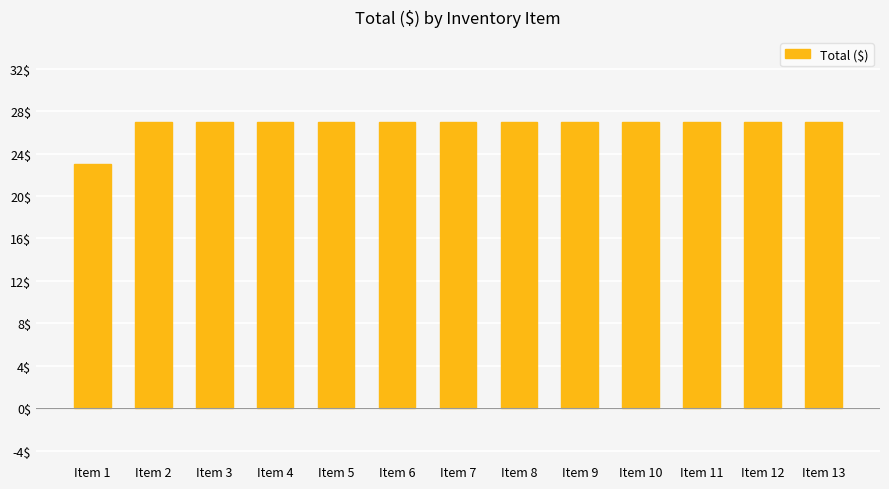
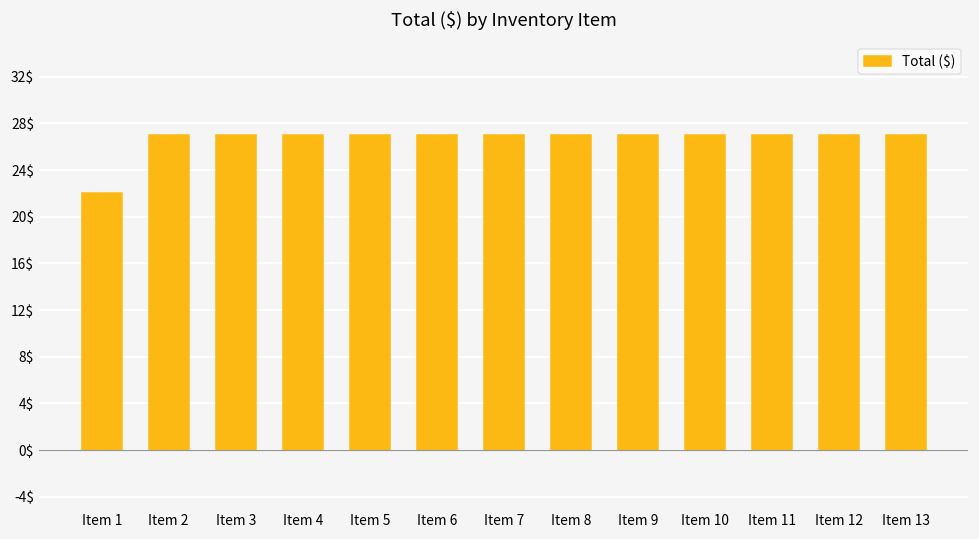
Item 1: 23$ -> 22$
